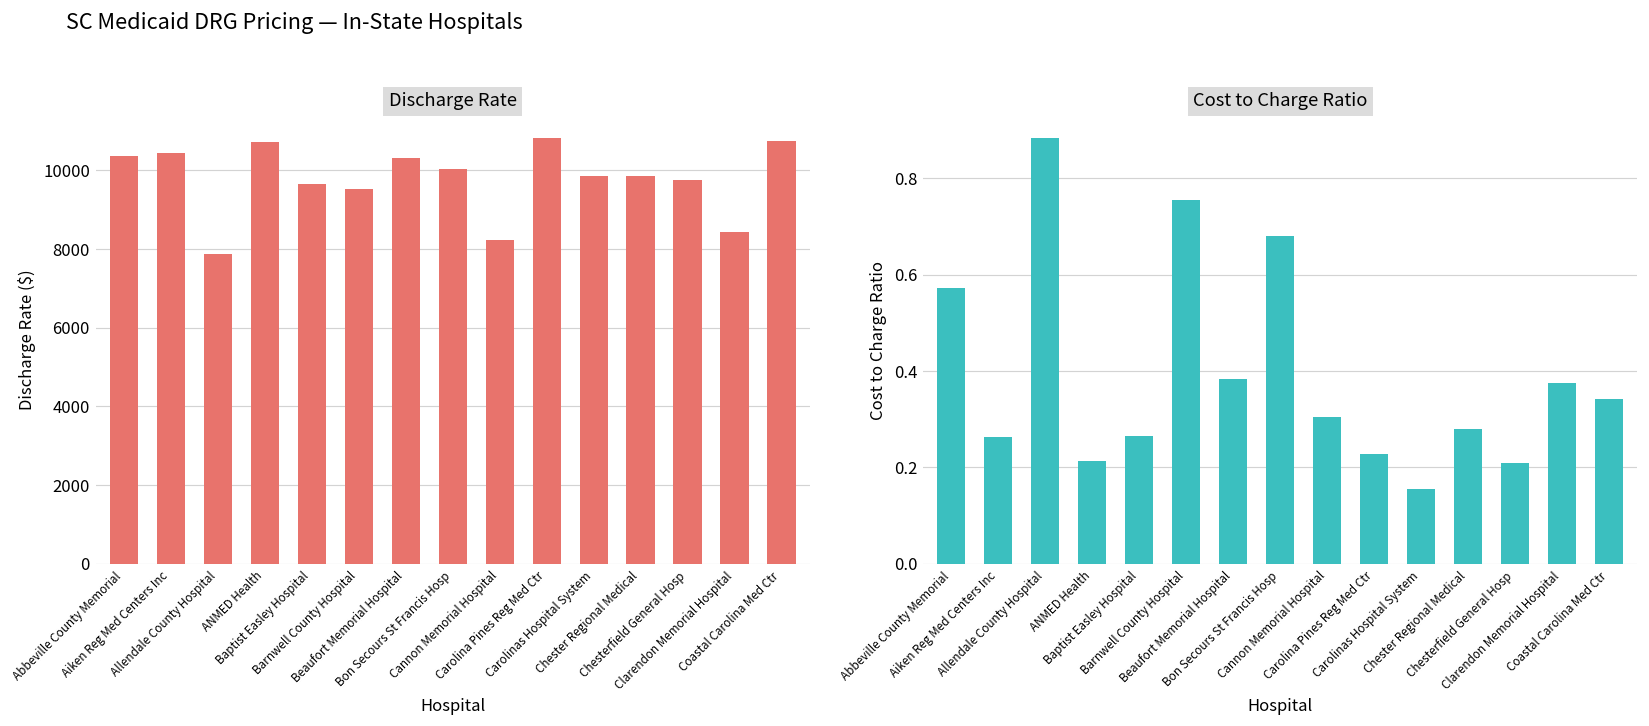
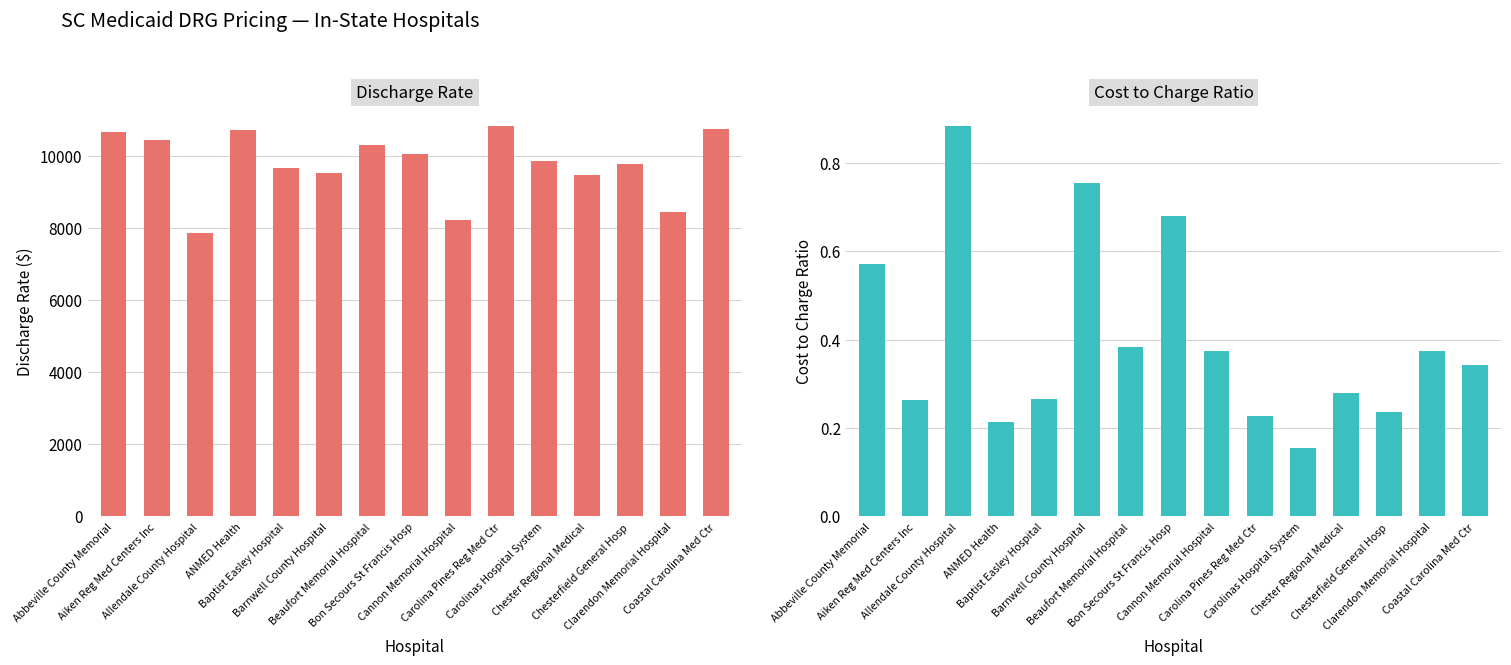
Discharge Rate, Abbeville County Memorial: 10400 -> 10600
Discharge Rate, Chester Regional Medical: 9900 -> 9500
Cost to Charge Ratio, Cannon Memorial Hospital: 0.30 -> 0.37
Cost to Charge Ratio, Chesterfield General Hosp: 0.21 -> 0.24
